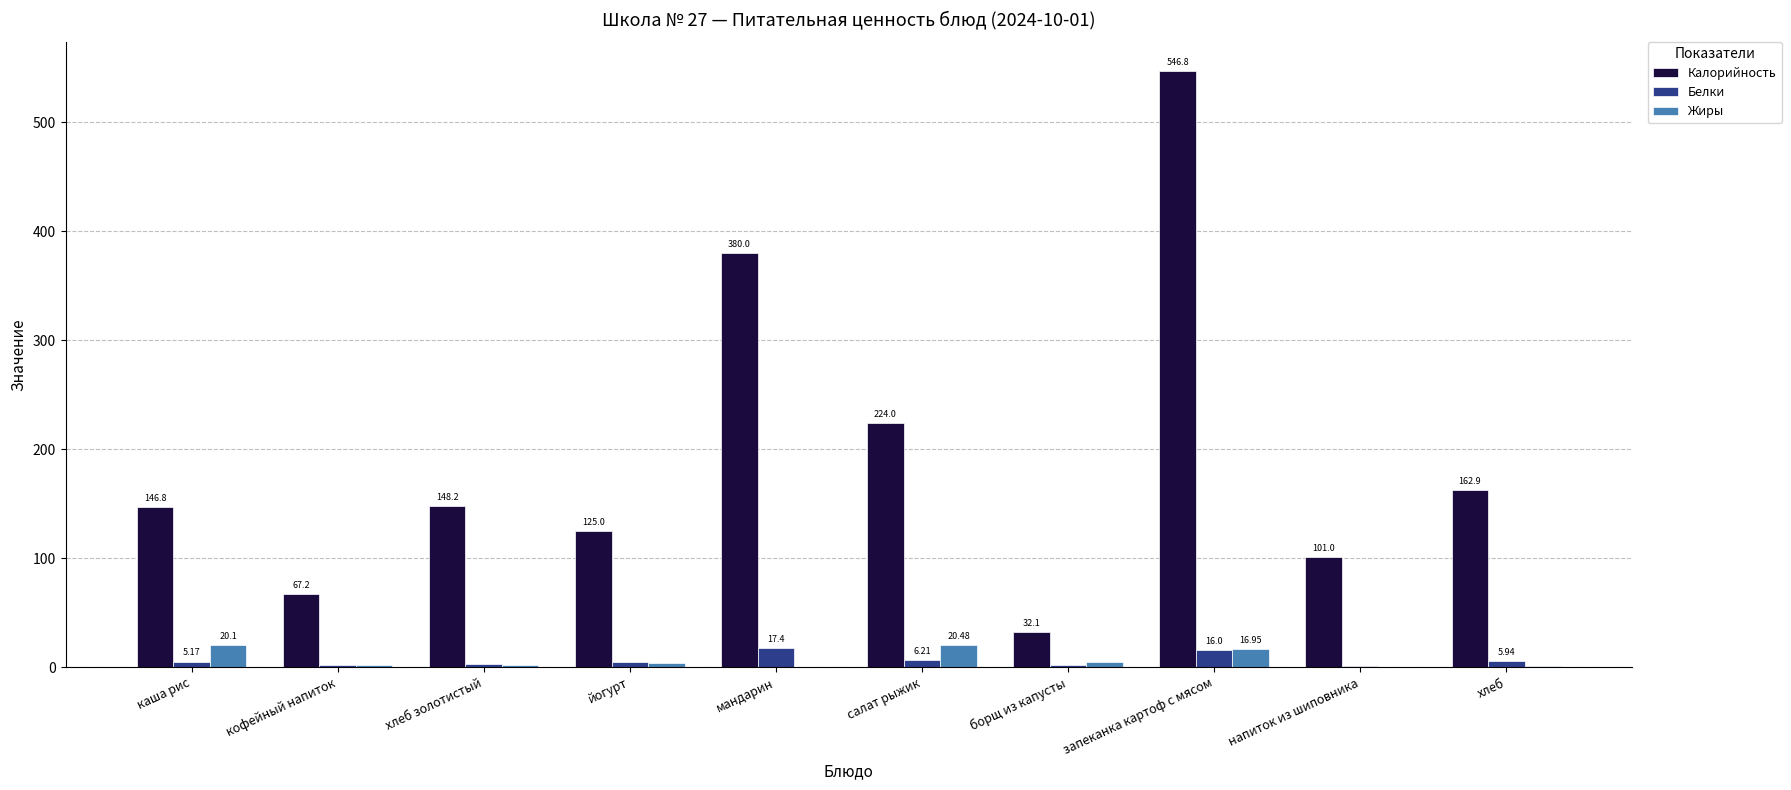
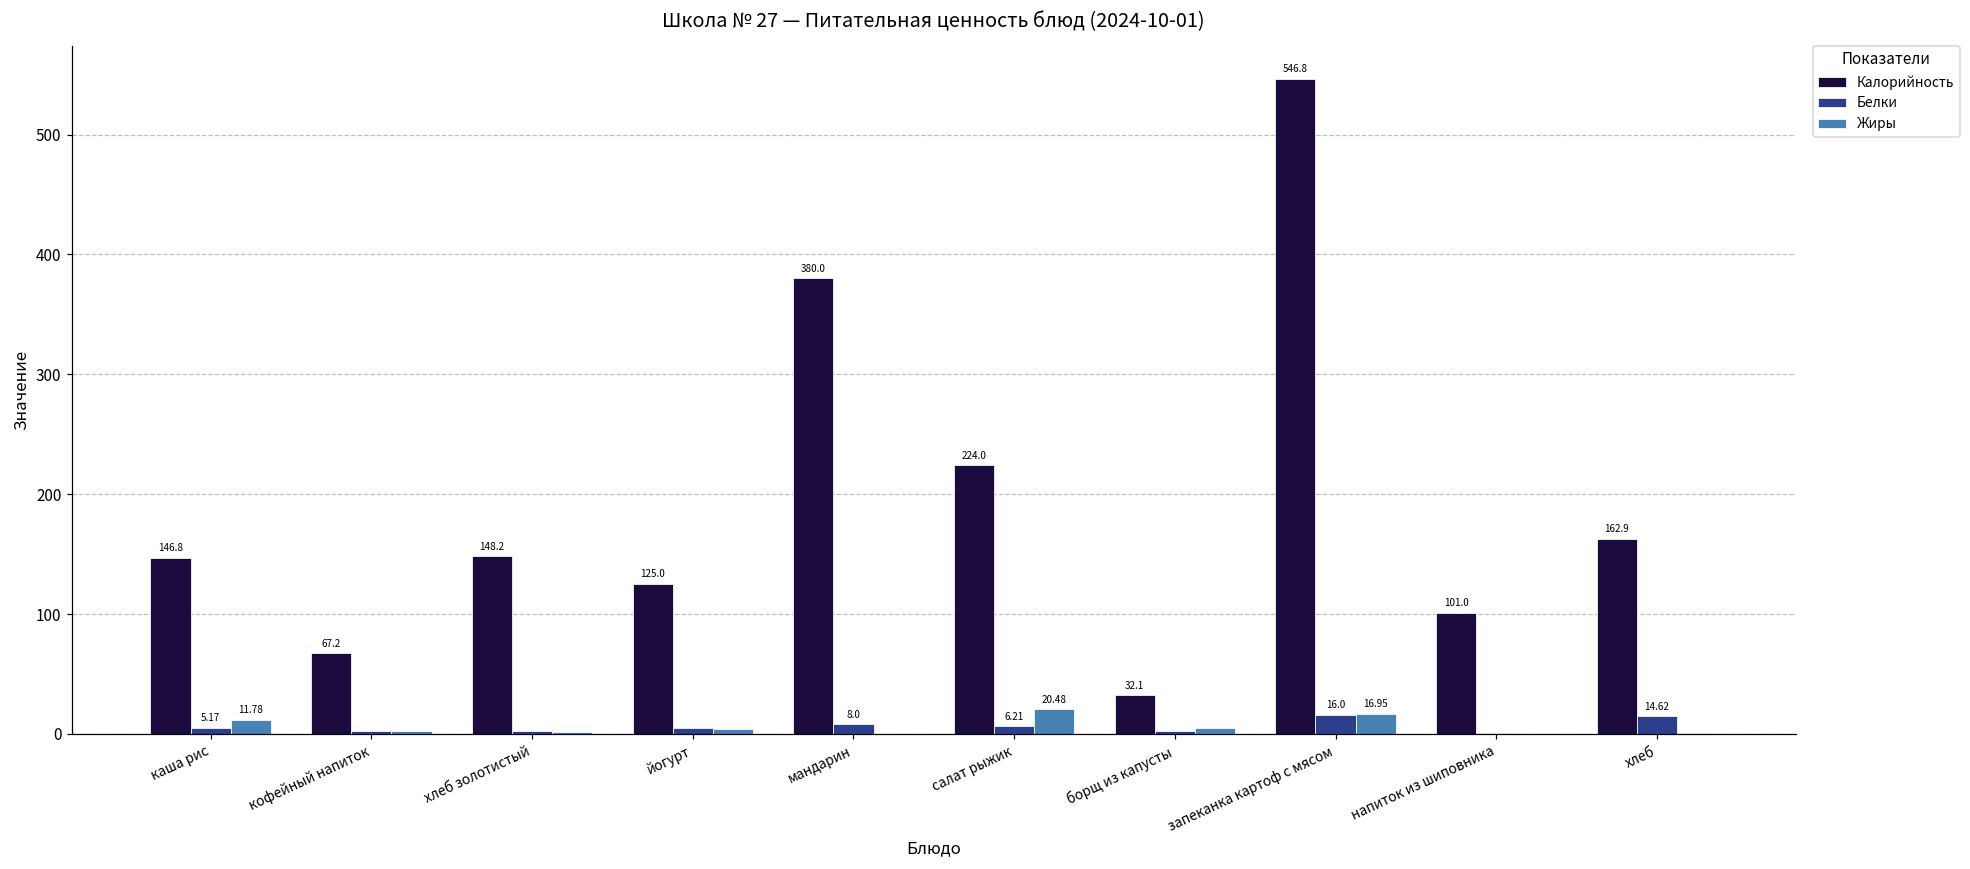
Жиры, каша рис: 20.1 -> 11.78
Белки, мандарин: 17.4 -> 8.0
Белки, хлеб: 5.94 -> 14.62
